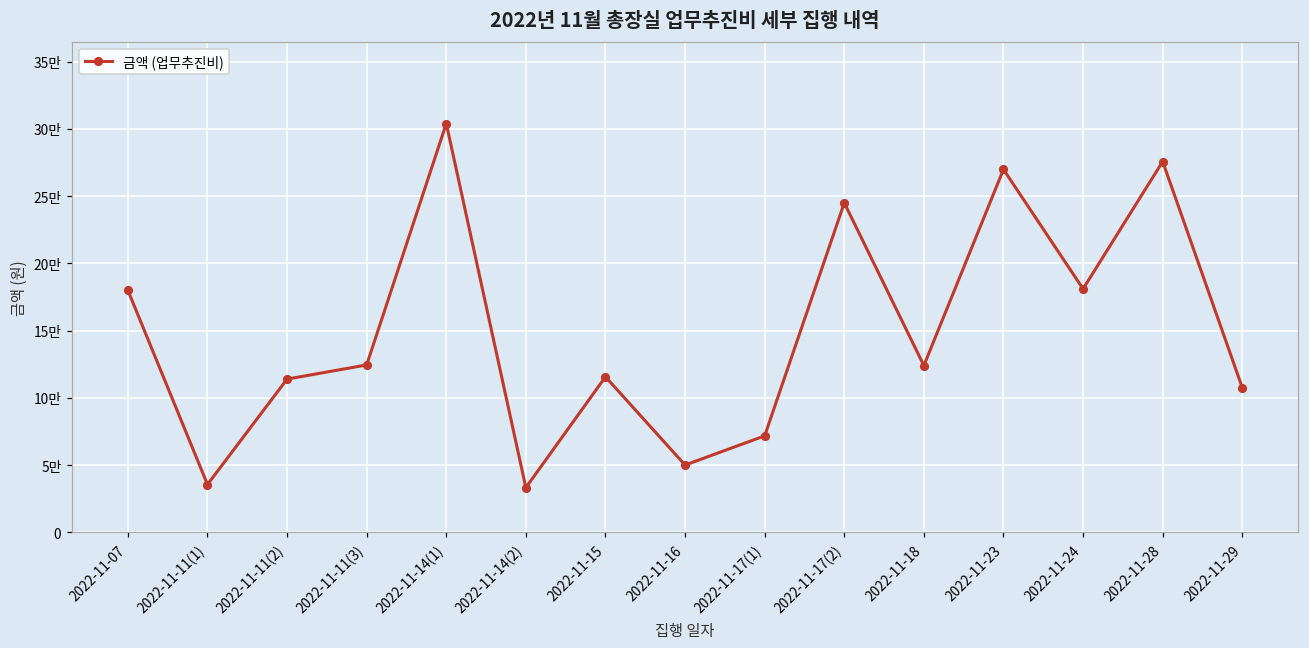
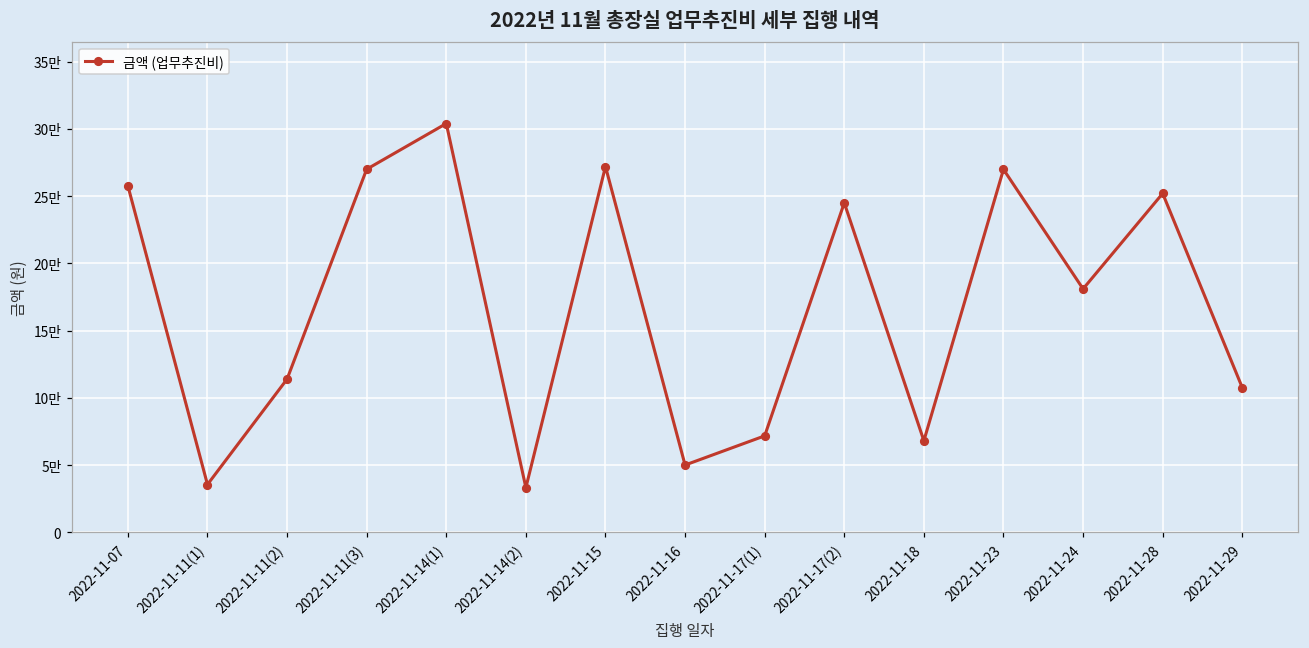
2022-11-07: 18.0만 -> 25.8만
2022-11-11(3): 12.4만 -> 27.0만
2022-11-15: 11.6만 -> 27.2만
2022-11-18: 12.4만 -> 6.8만
2022-11-28: 27.6만 -> 25.2만
